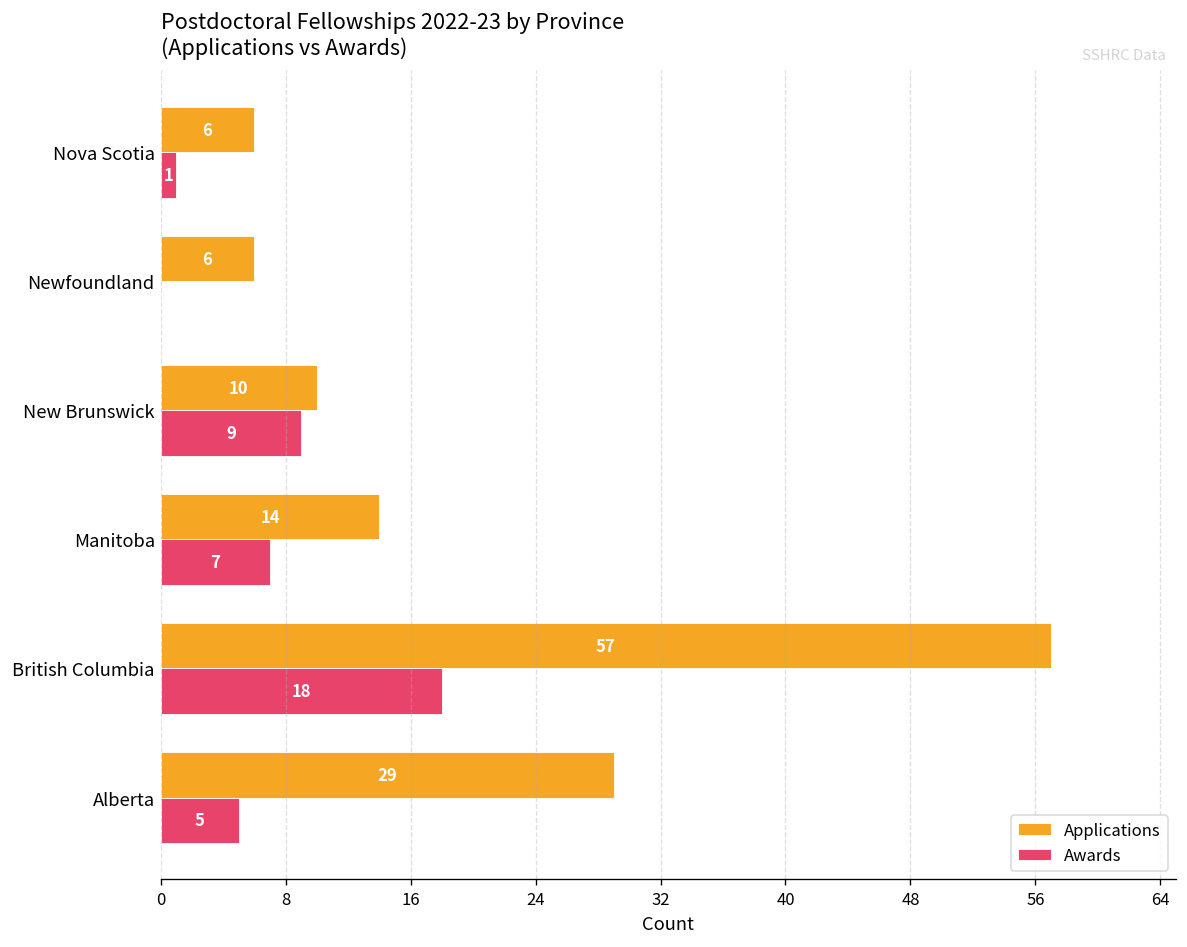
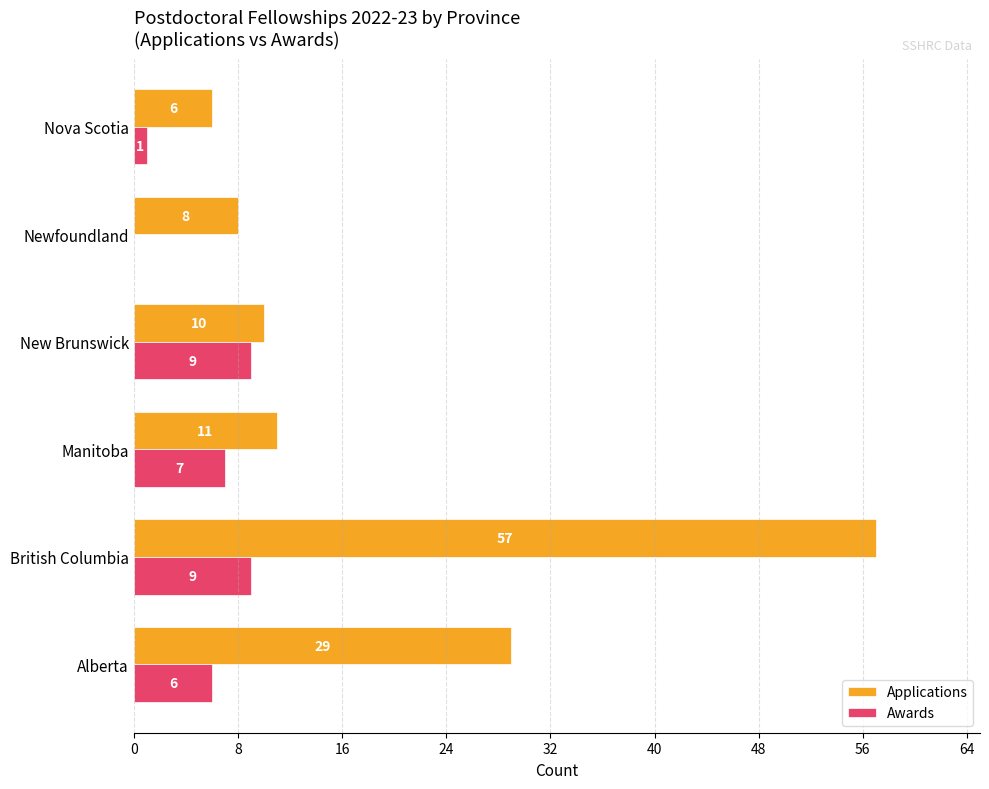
Applications, Newfoundland: 6 -> 8
Applications, Manitoba: 14 -> 11
Awards, British Columbia: 18 -> 9
Awards, Alberta: 5 -> 6
